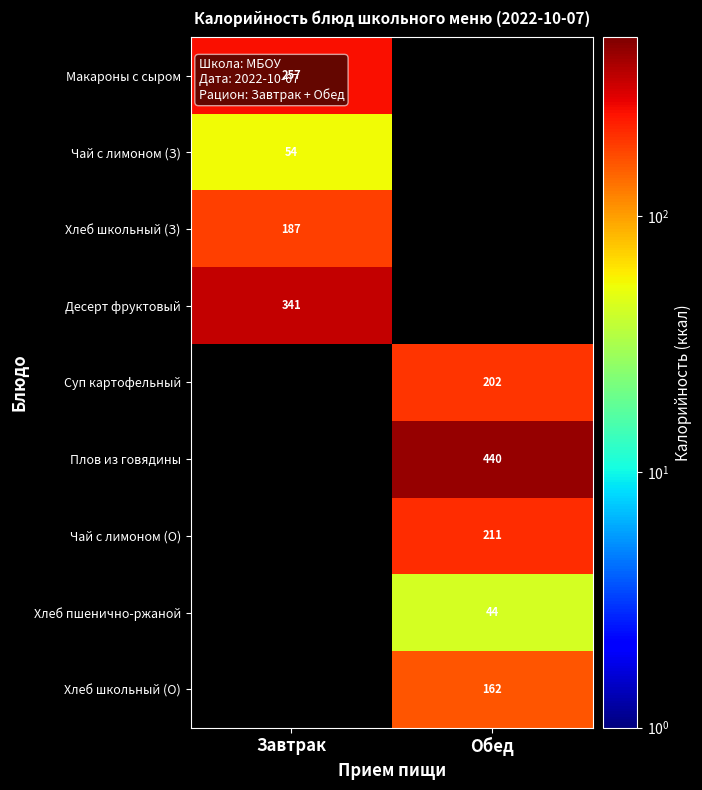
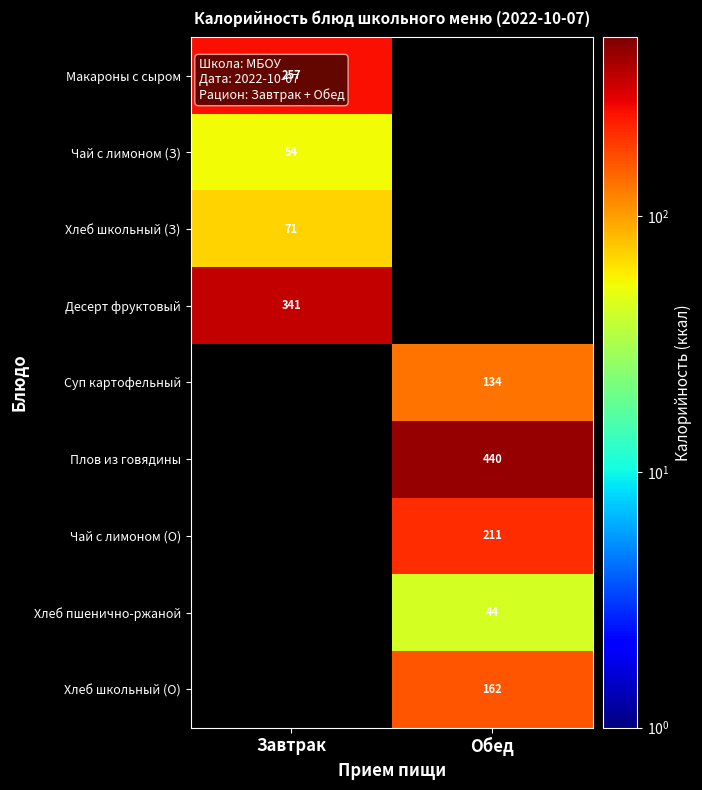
Хлеб школьный (З), Завтрак: 187 -> 71
Суп картофельный, Обед: 202 -> 134
